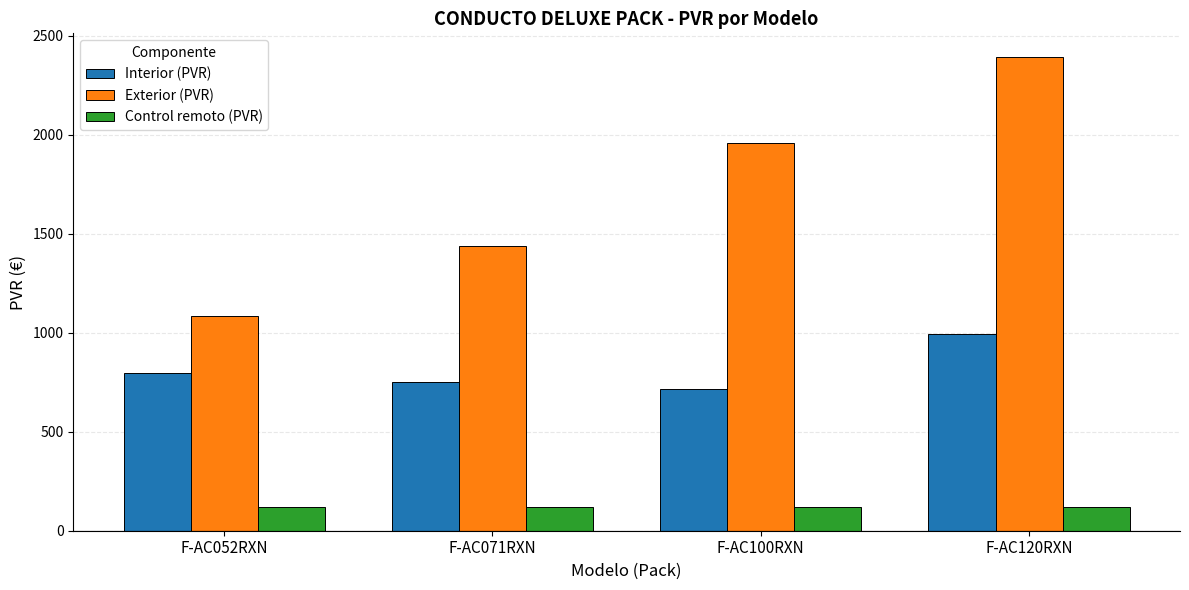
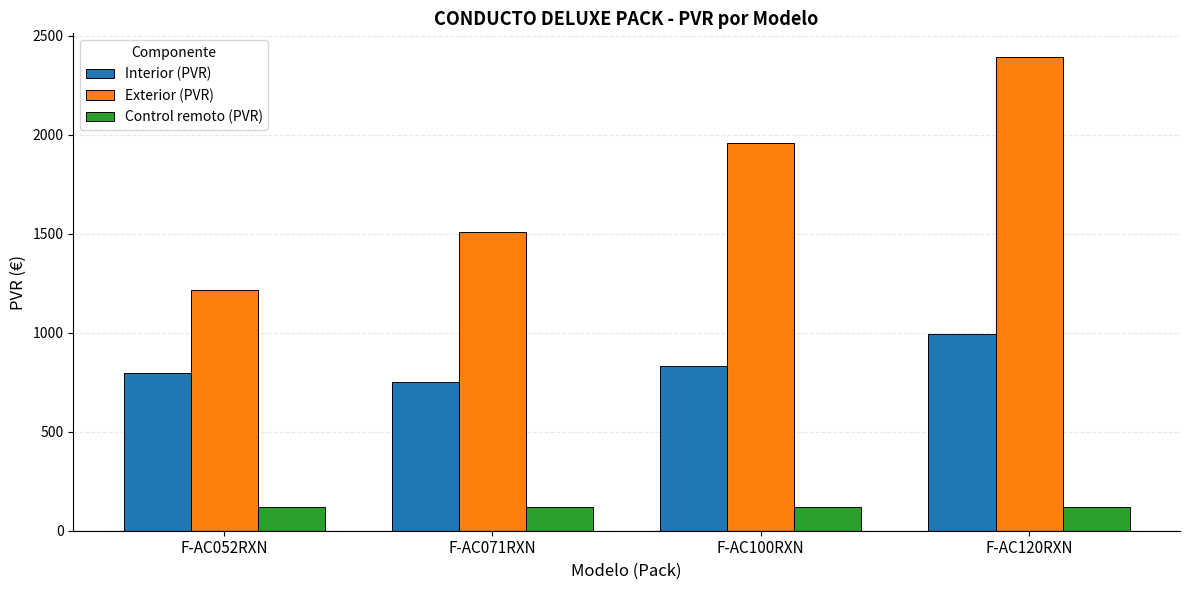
Exterior (PVR), F-AC052RXN: 1080 -> 1220
Exterior (PVR), F-AC071RXN: 1440 -> 1510
Interior (PVR), F-AC100RXN: 720 -> 830
